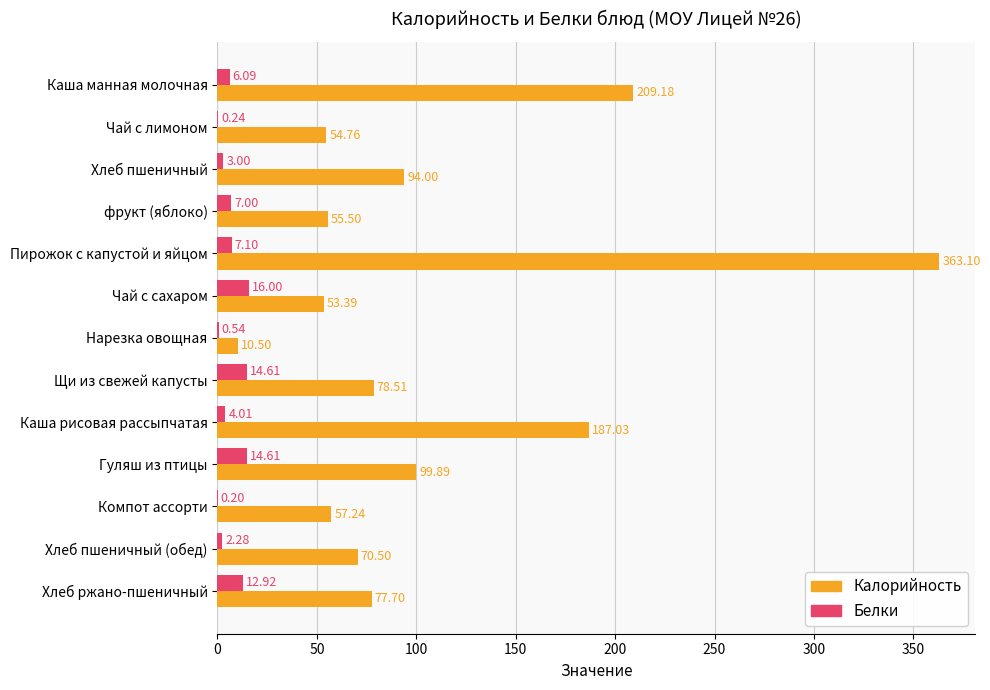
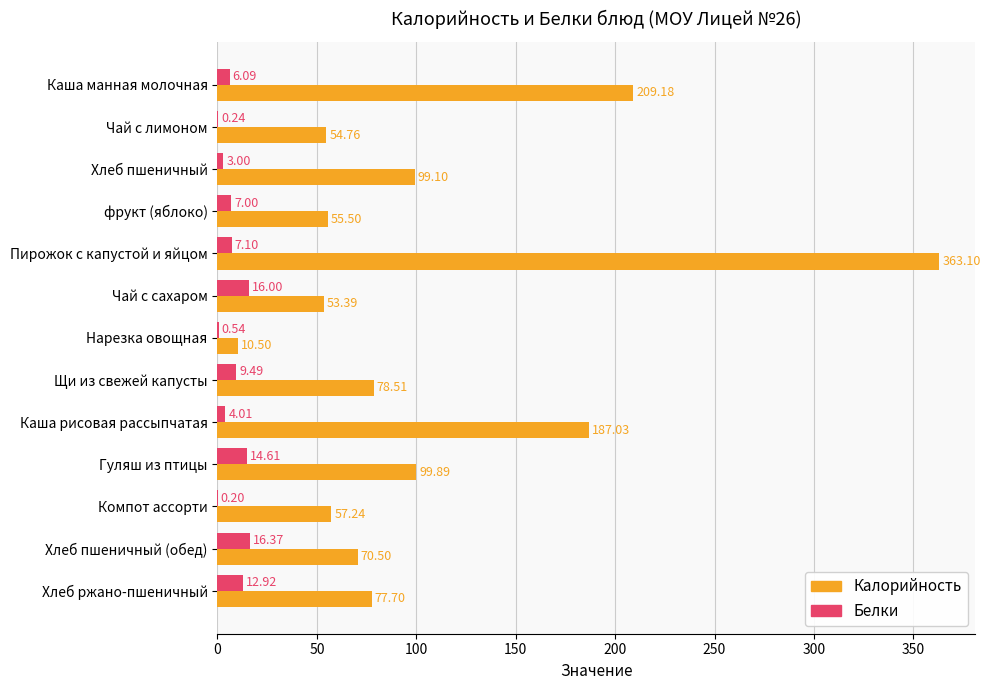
Калорийность, Хлеб пшеничный: 94.00 -> 99.10
Белки, Щи из свежей капусты: 14.61 -> 9.49
Белки, Хлеб пшеничный (обед): 2.28 -> 16.37
